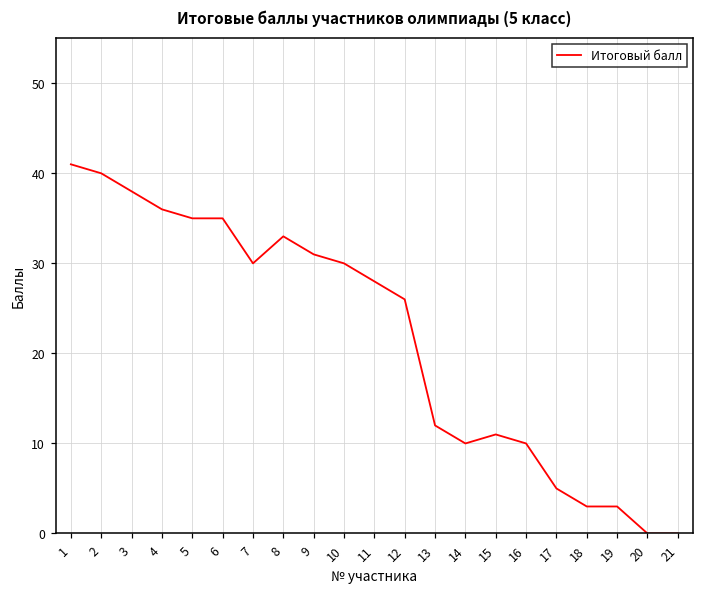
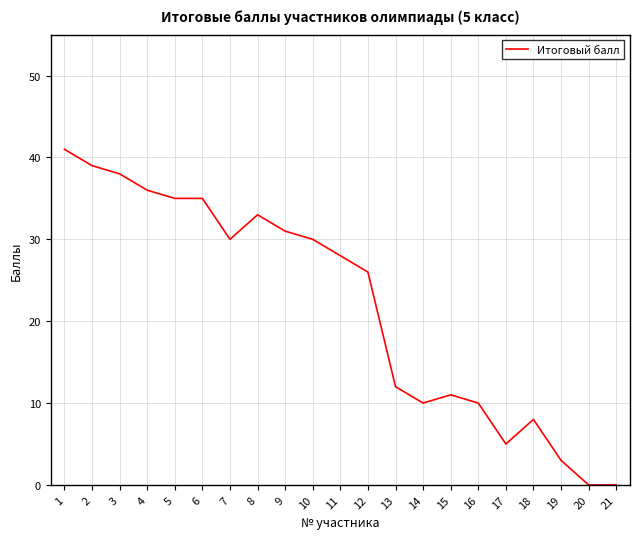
2: 40 -> 39
18: 3 -> 8
